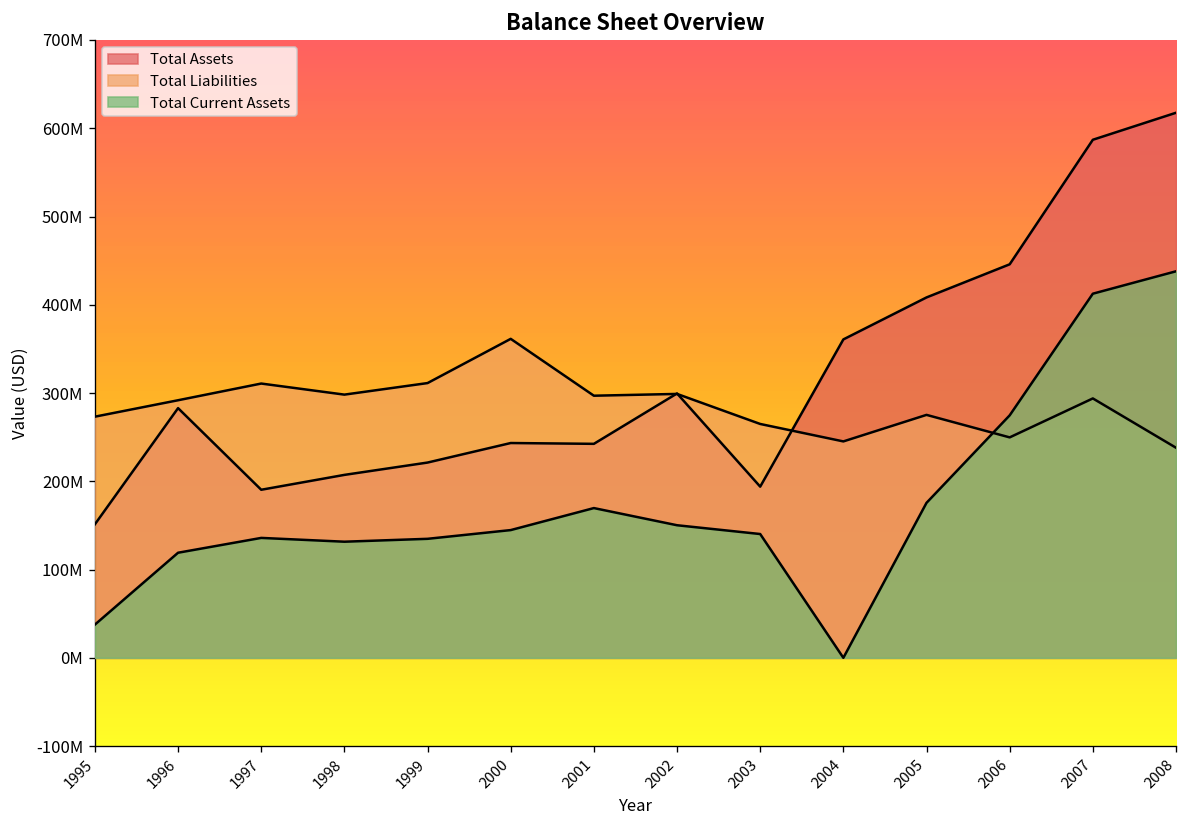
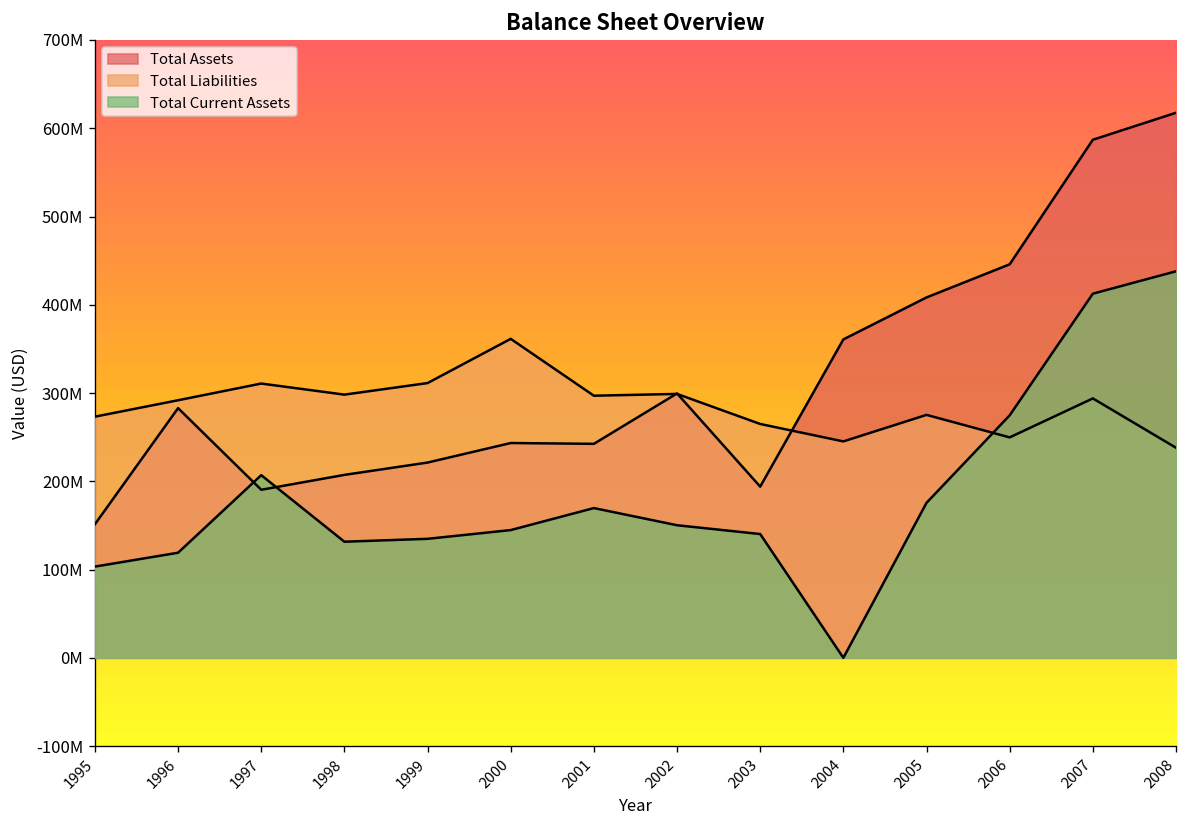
Total Current Assets, 1995: 40000000 -> 100000000
Total Current Assets, 1997: 140000000 -> 210000000
